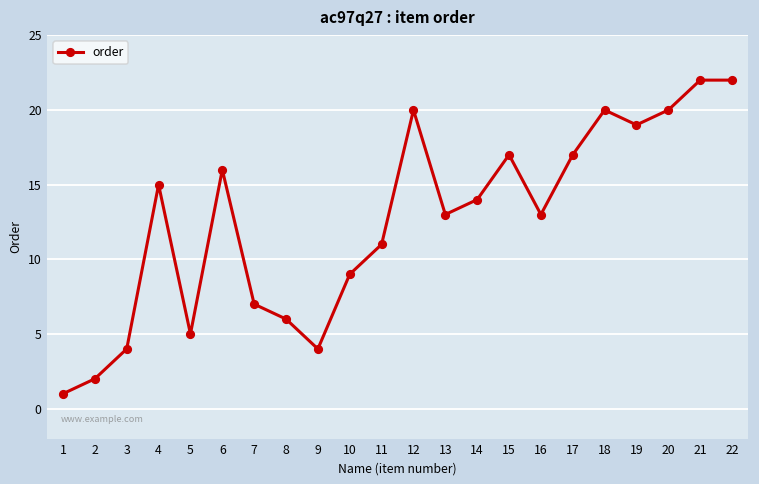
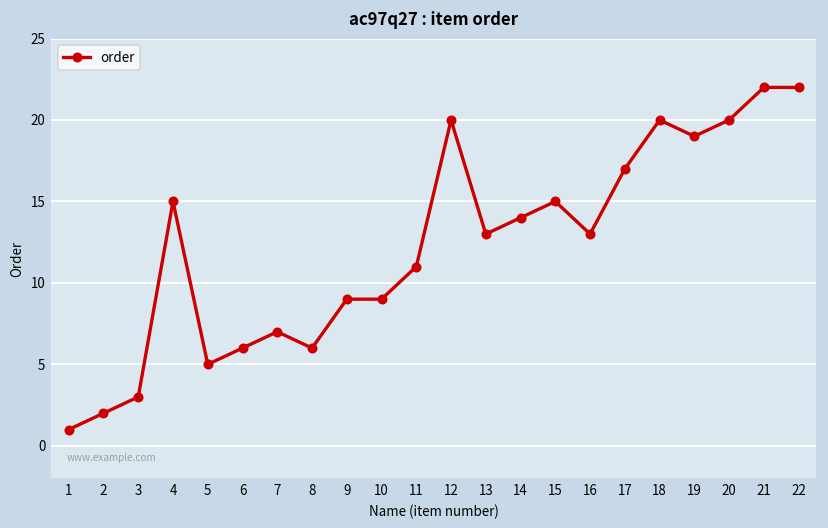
3: 4 -> 3
6: 16 -> 6
9: 4 -> 9
15: 17 -> 15
